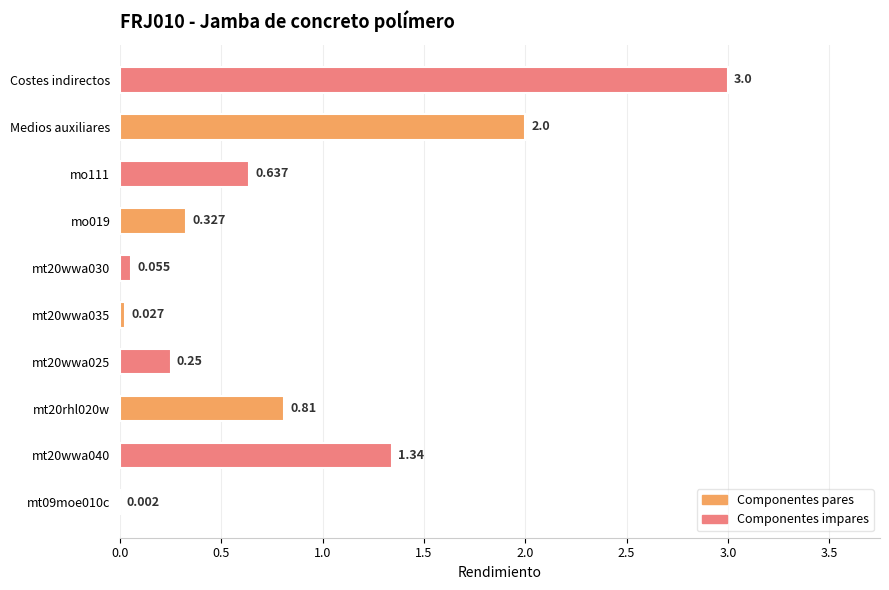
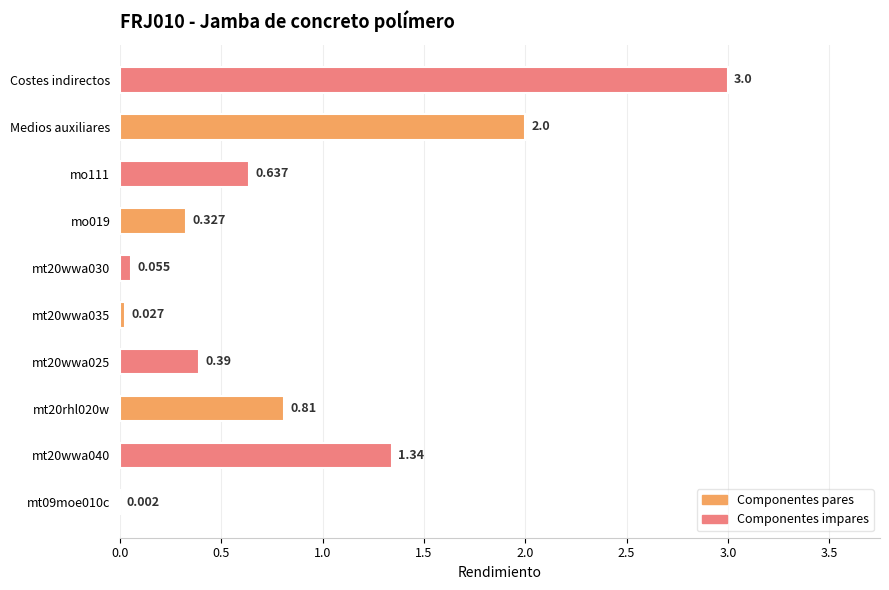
mt20wwa025: 0.25 -> 0.39
